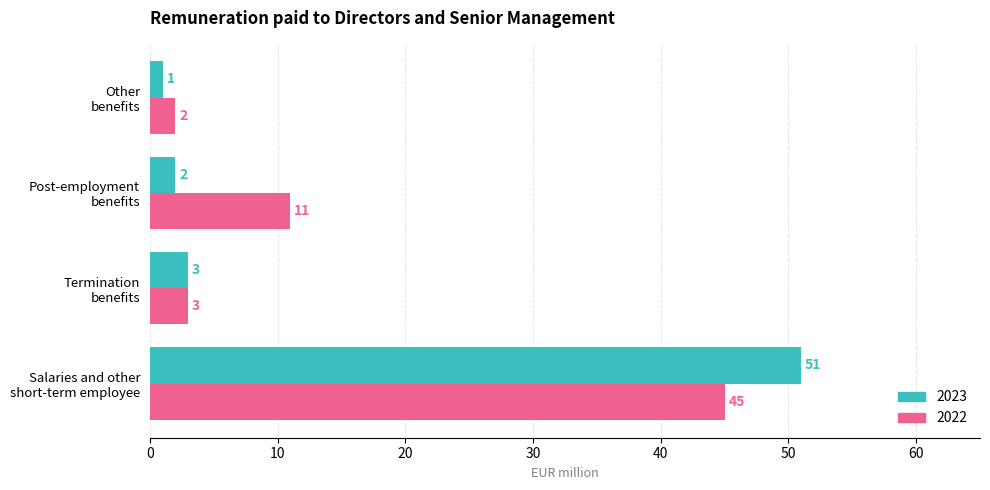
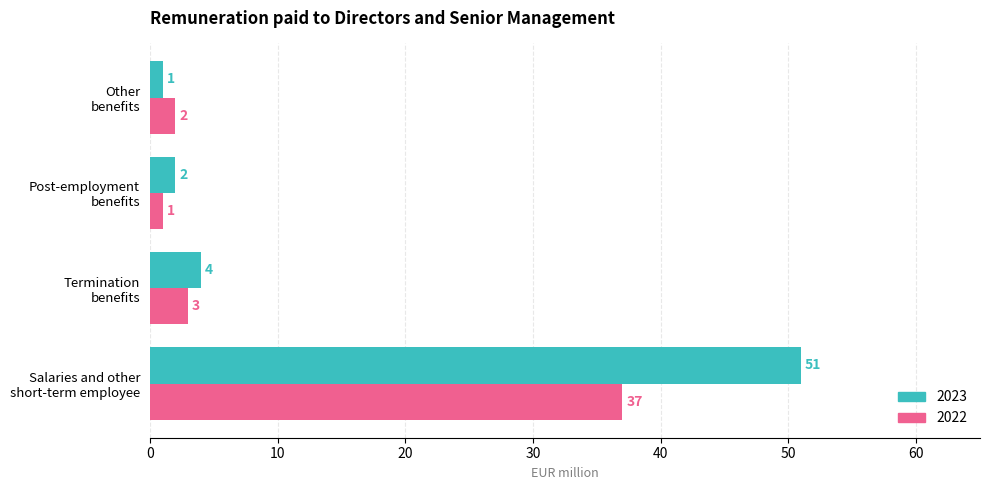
2022, Post-employment benefits: 11 -> 1
2023, Termination benefits: 3 -> 4
2022, Salaries and other short-term employee: 45 -> 37
